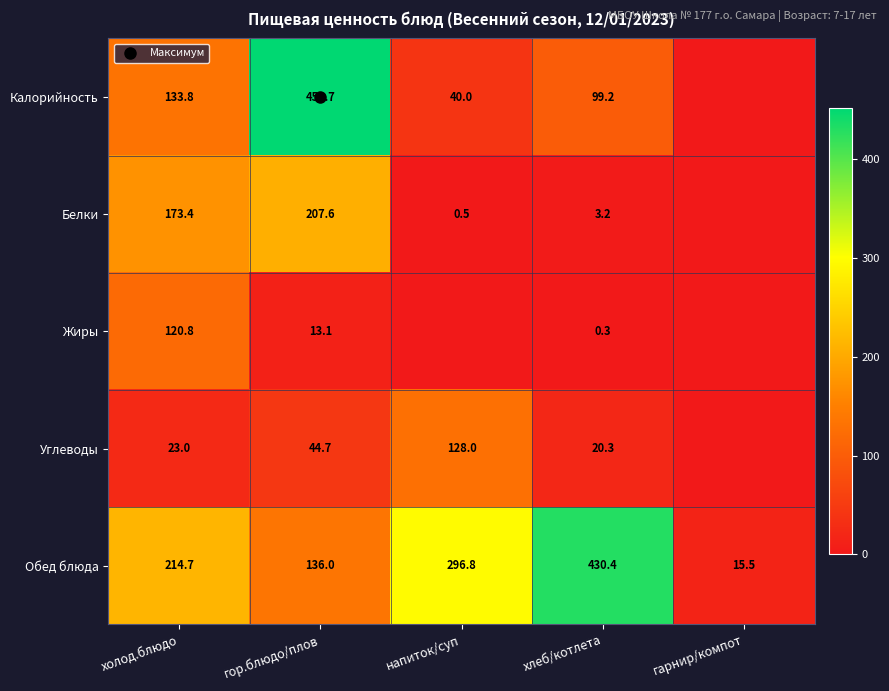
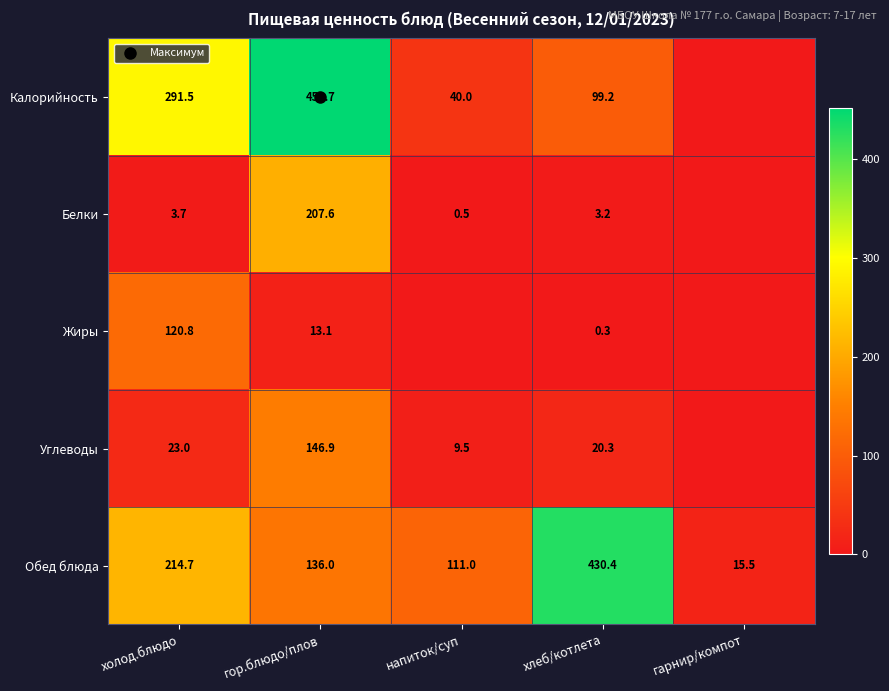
Калорийность, холод.блюдо: 133.8 -> 291.5
Белки, холод.блюдо: 173.4 -> 3.7
Углеводы, гор.блюдо/плов: 44.7 -> 146.9
Углеводы, напиток/суп: 128.0 -> 9.5
Обед блюда, напиток/суп: 296.8 -> 111.0
